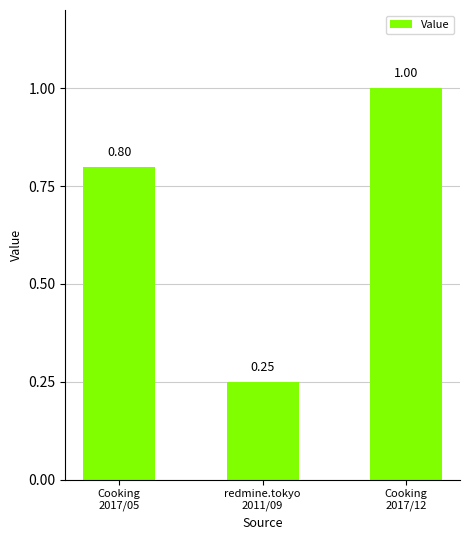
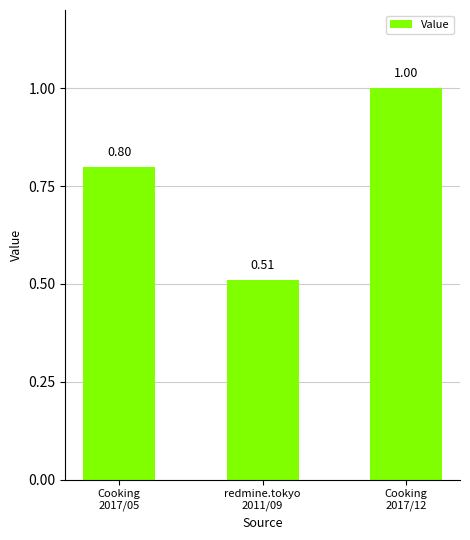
redmine.tokyo 2011/09: 0.25 -> 0.51
